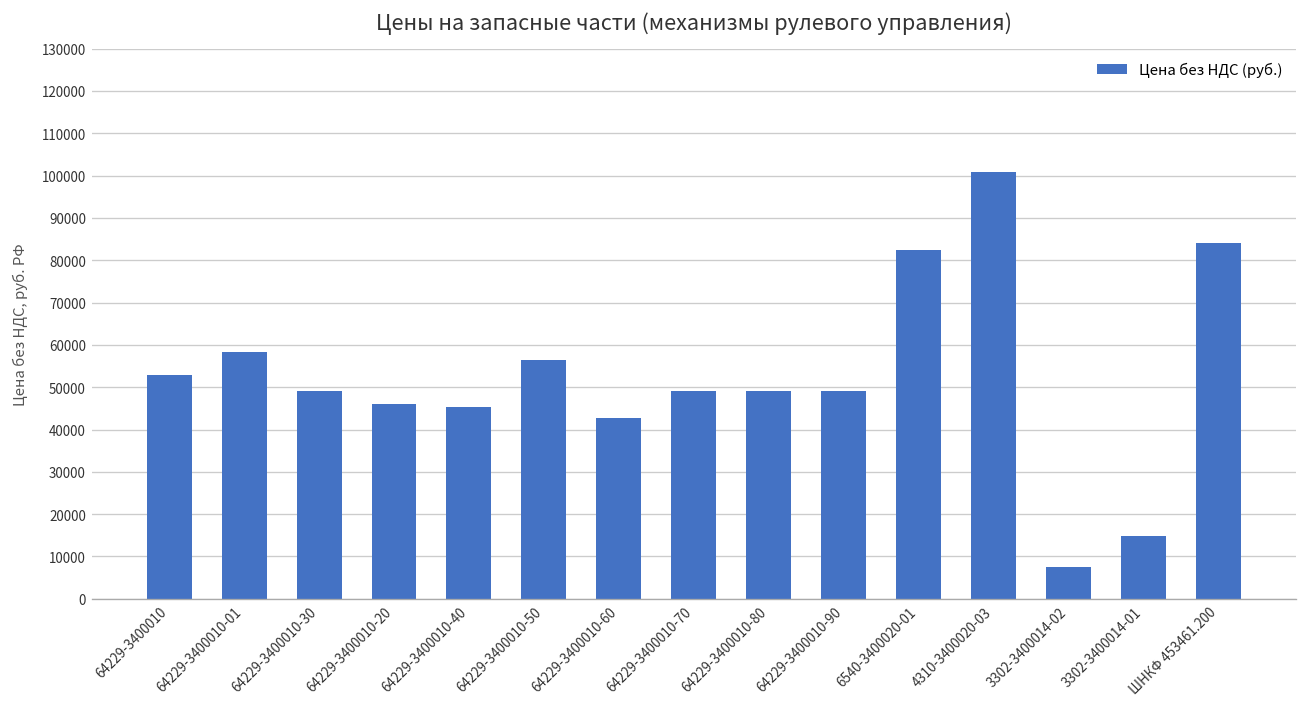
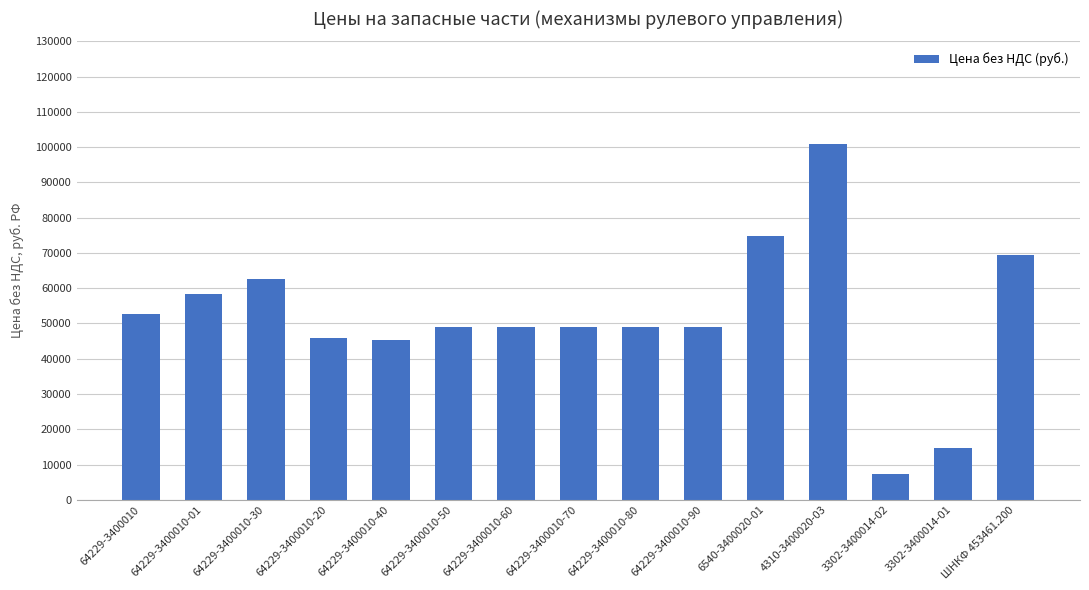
64229-3400010-30: 49000 -> 63000
64229-3400010-50: 56000 -> 49000
64229-3400010-60: 43000 -> 49000
6540-3400020-01: 83000 -> 75000
ШНКФ 453461.200: 84000 -> 69000
